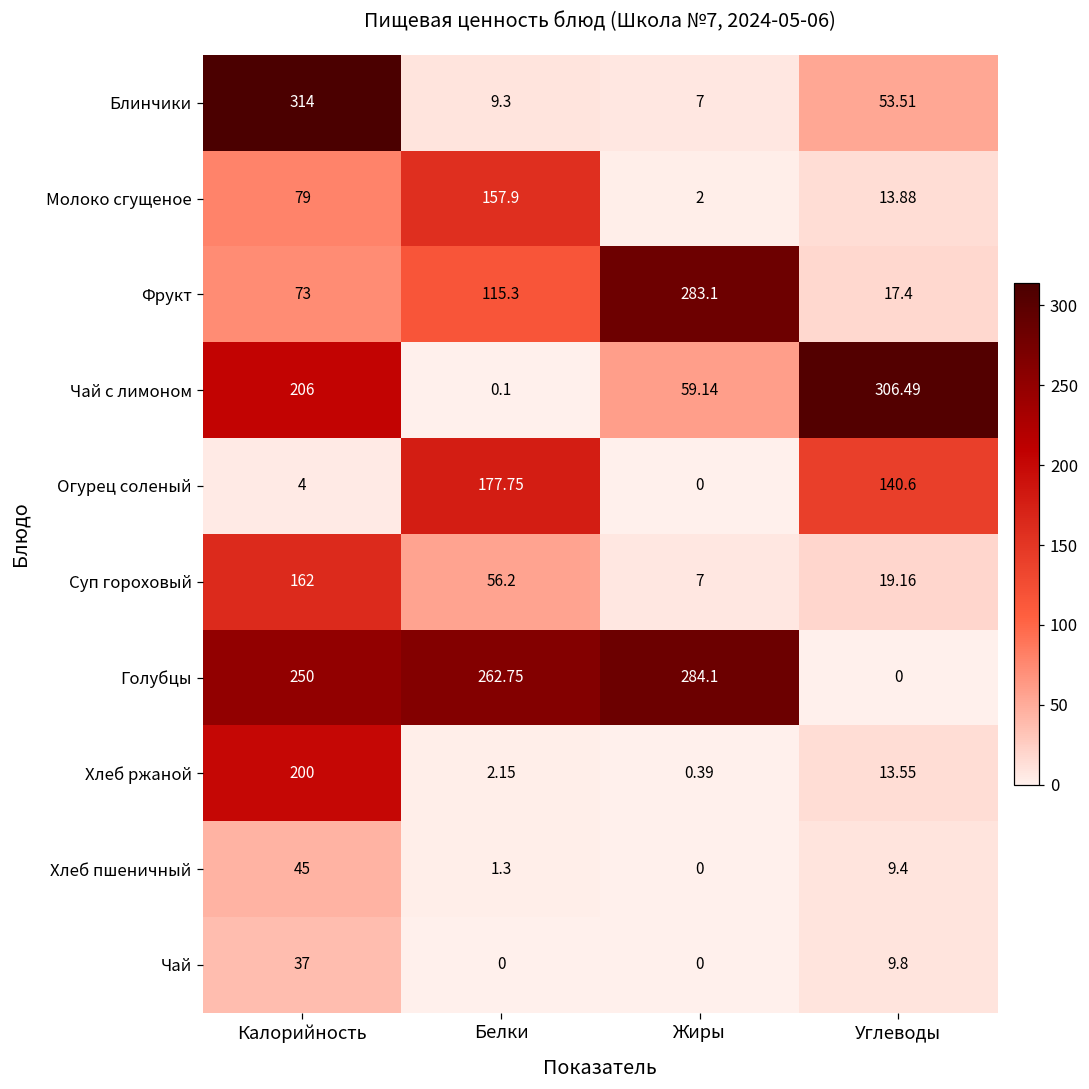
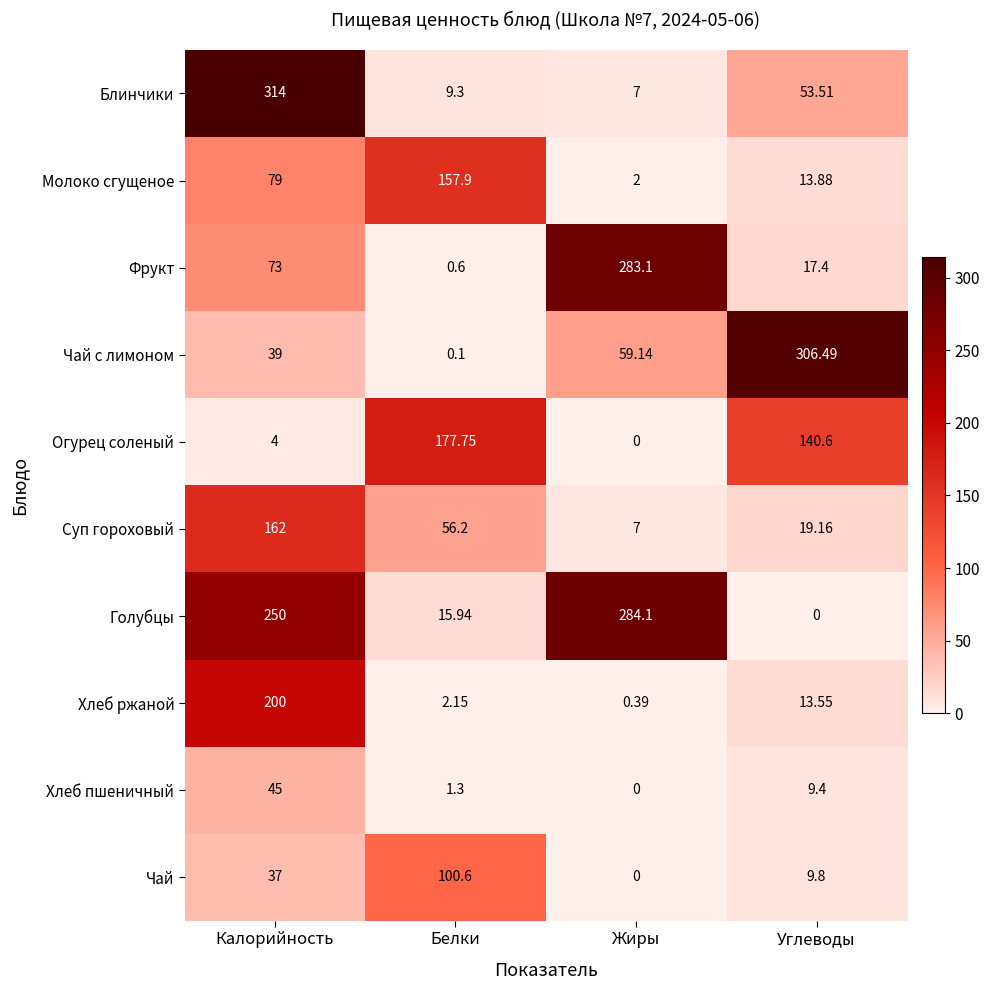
Фрукт, Белки: 115.3 -> 0.6
Чай с лимоном, Калорийность: 206 -> 39
Голубцы, Белки: 262.75 -> 15.94
Чай, Белки: 0 -> 100.6
